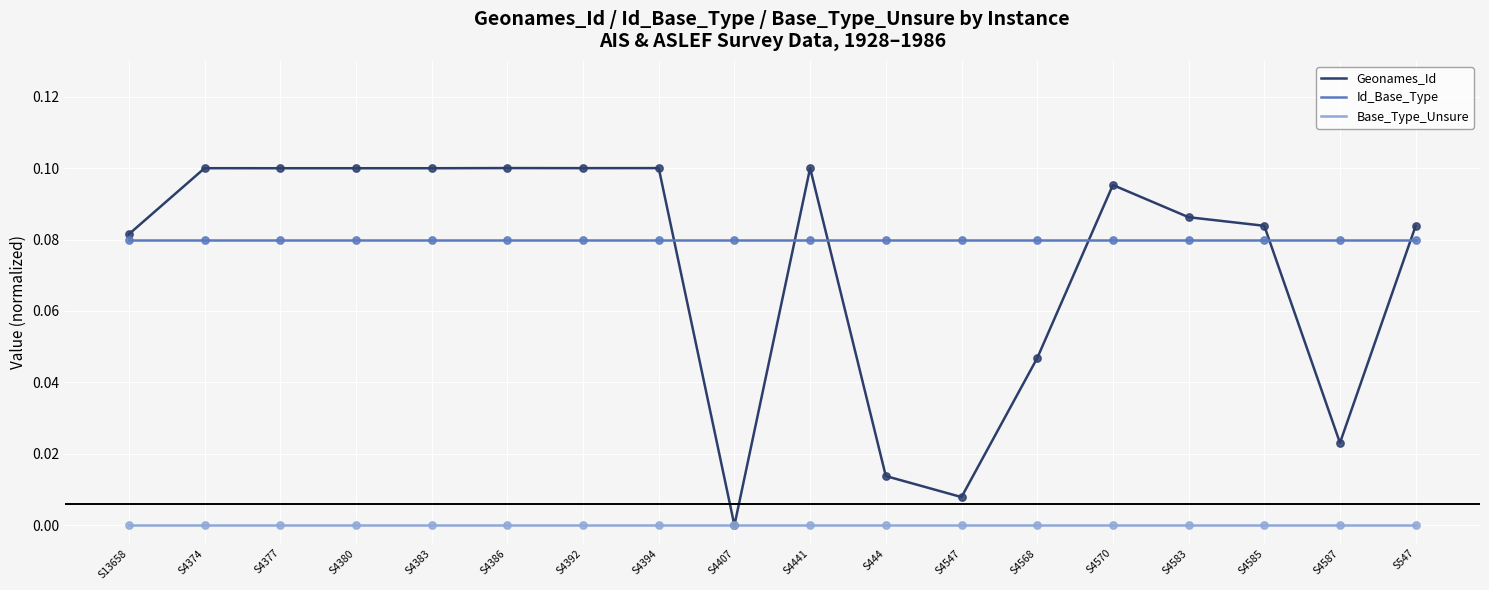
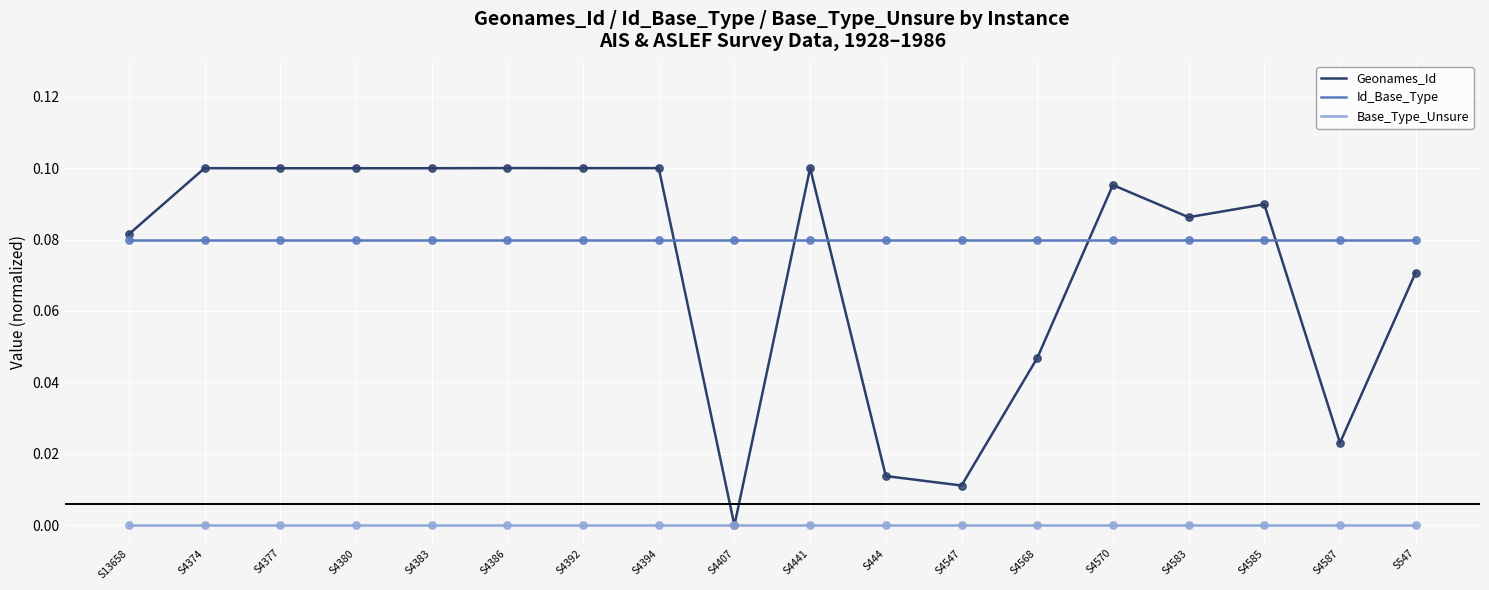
Geonames_Id, S4547: 0.008 -> 0.011
Geonames_Id, S4585: 0.084 -> 0.090
Geonames_Id, S547: 0.084 -> 0.071
